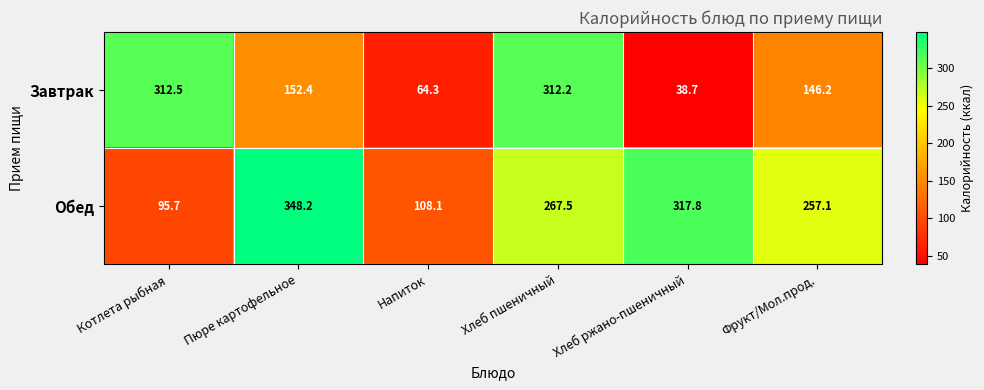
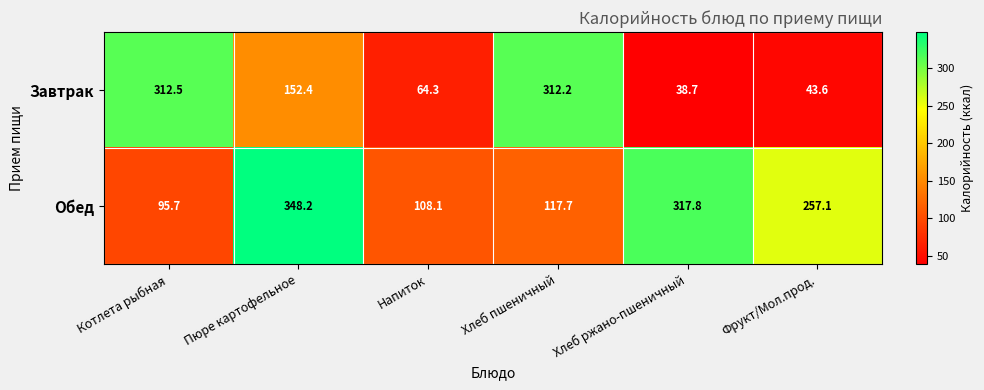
Завтрак, Фрукт/Мол.прод.: 146.2 -> 43.6
Обед, Хлеб пшеничный: 267.5 -> 117.7
